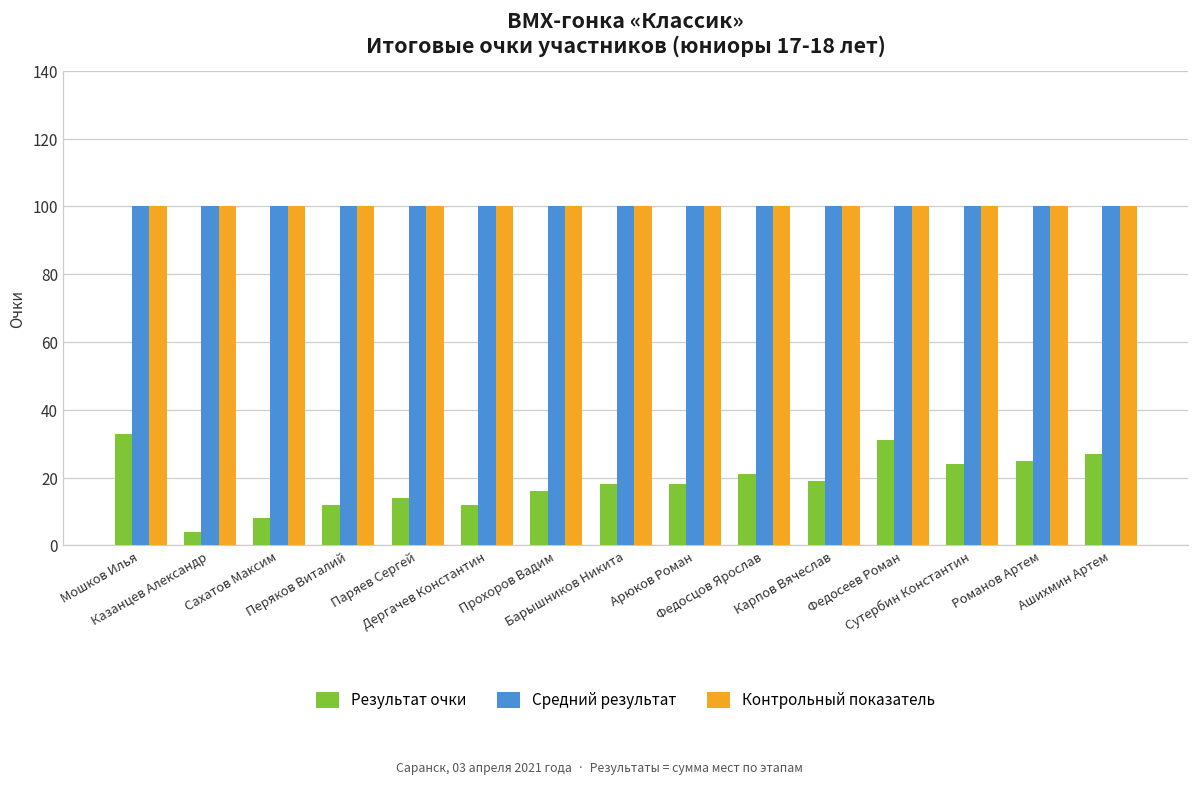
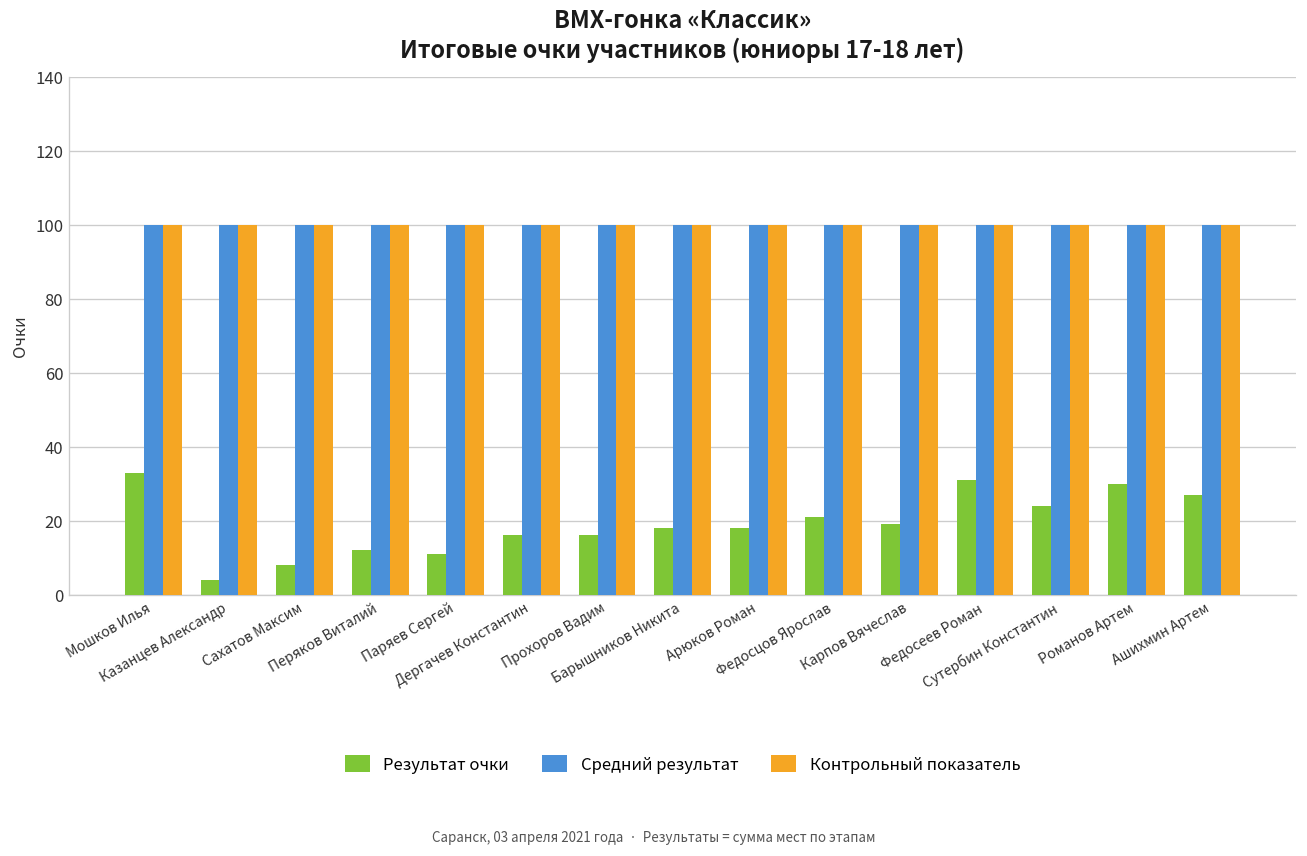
Результат очки, Паряев Сергей: 14 -> 11
Результат очки, Дергачев Константин: 12 -> 16
Результат очки, Романов Артем: 25 -> 30
